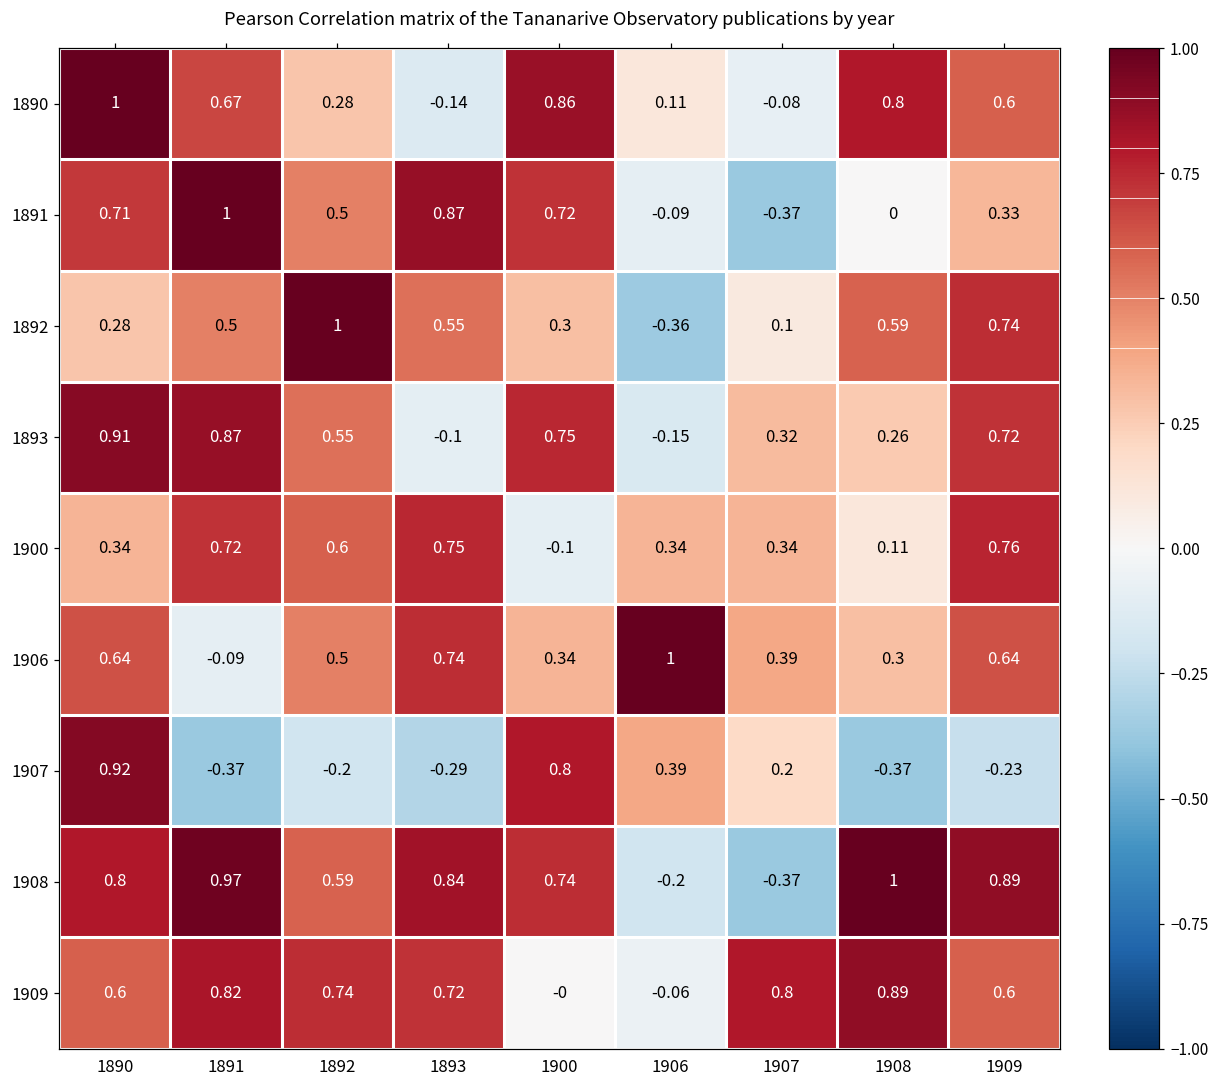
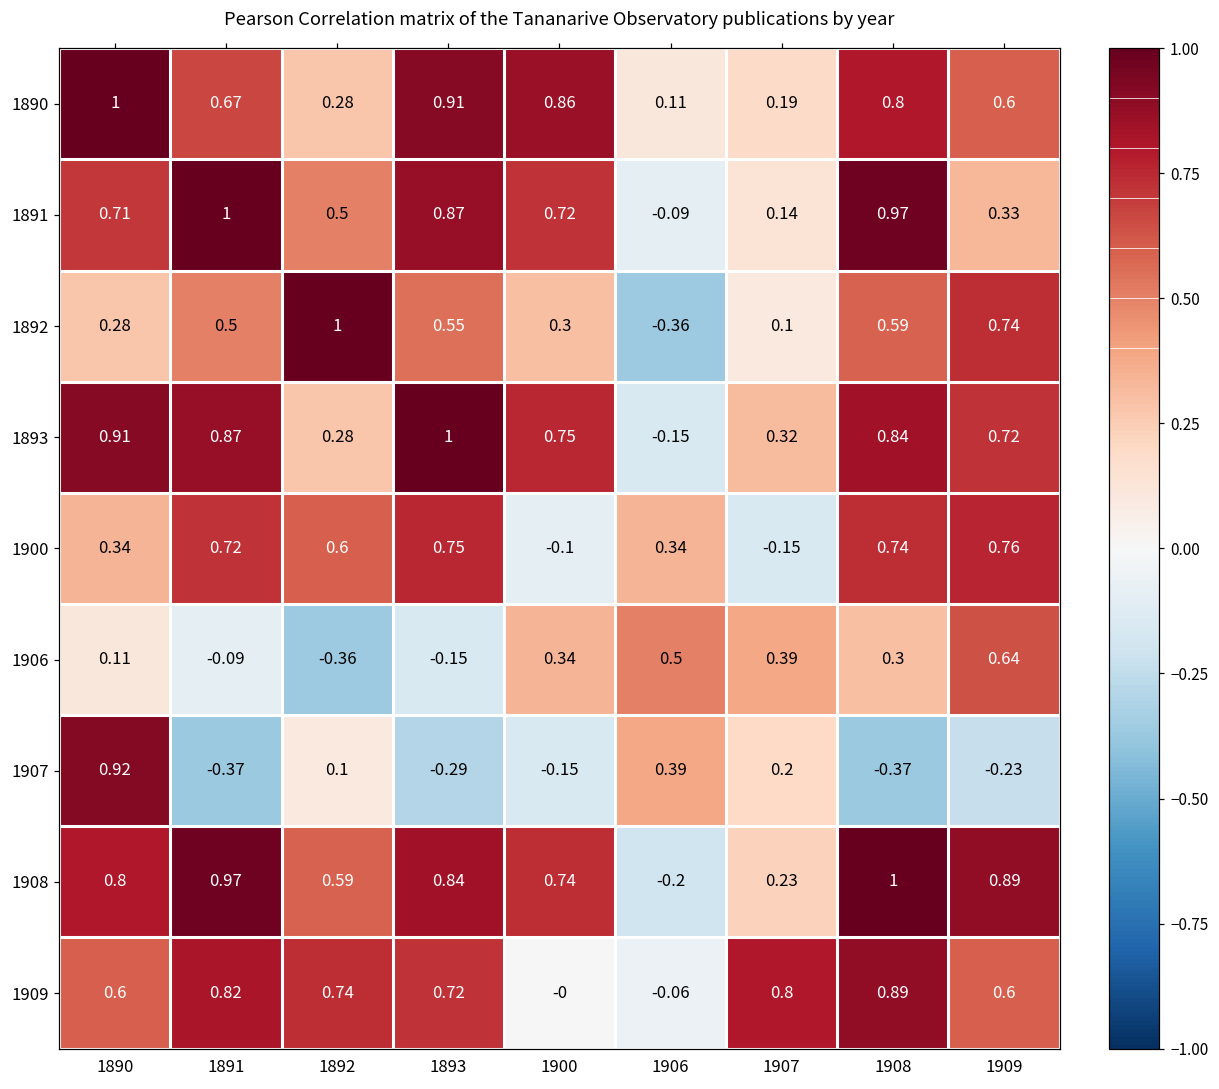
1890, 1893: -0.14 -> 0.91
1890, 1907: -0.08 -> 0.19
1891, 1907: -0.37 -> 0.14
1891, 1908: 0 -> 0.97
1893, 1892: 0.55 -> 0.28
1893, 1893: -0.1 -> 1
1893, 1908: 0.26 -> 0.84
1900, 1907: 0.34 -> -0.15
1900, 1908: 0.11 -> 0.74
1906, 1890: 0.64 -> 0.11
1906, 1892: 0.5 -> -0.36
1906, 1893: 0.74 -> -0.15
1906, 1906: 1 -> 0.5
1907, 1892: -0.2 -> 0.1
1907, 1900: 0.8 -> -0.15
1908, 1907: -0.37 -> 0.23
